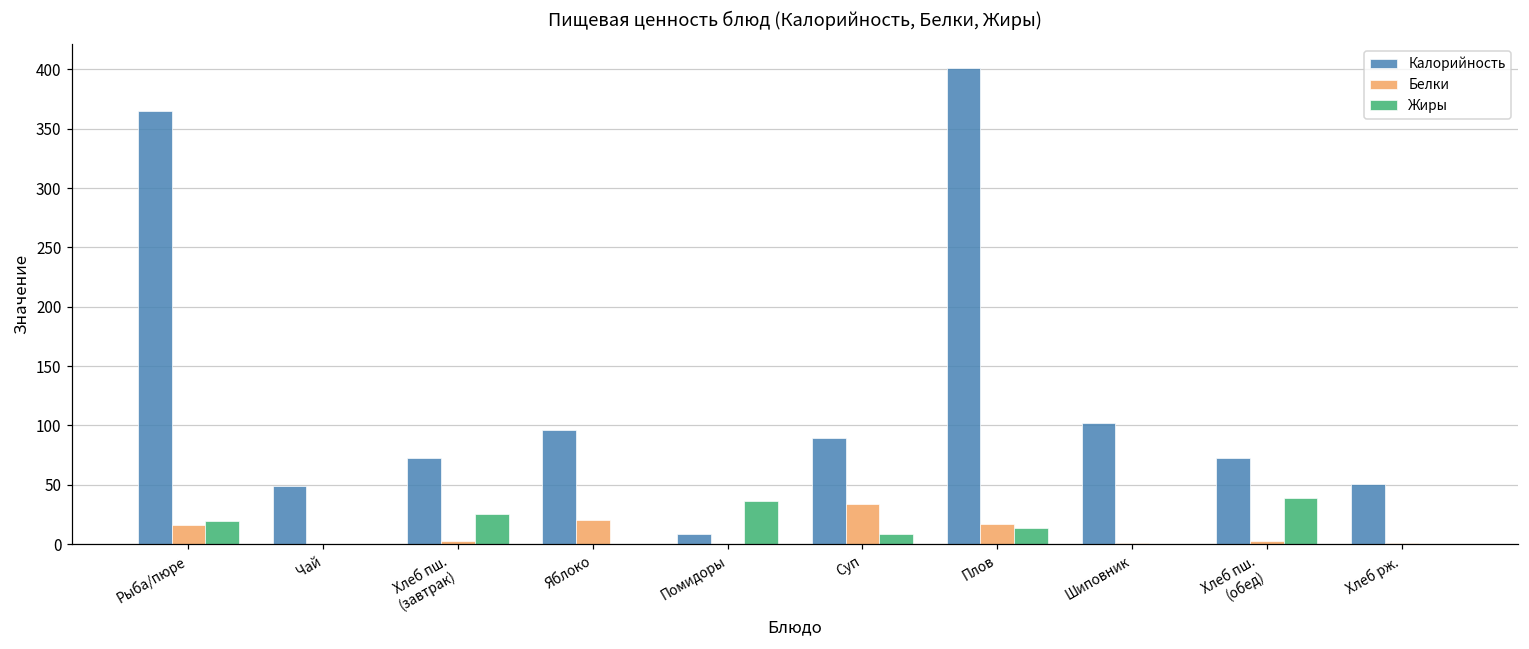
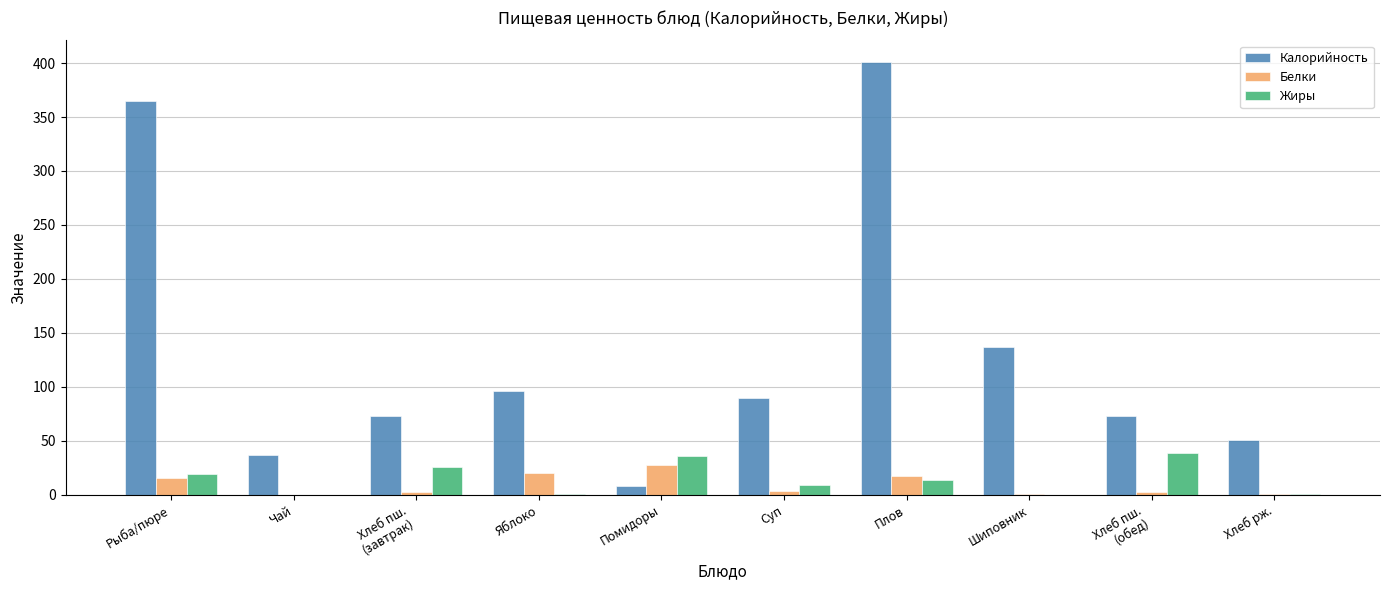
Калорийность, Чай: 49 -> 37
Белки, Помидоры: 0 -> 27
Белки, Суп: 34 -> 3
Калорийность, Шиповник: 102 -> 137
